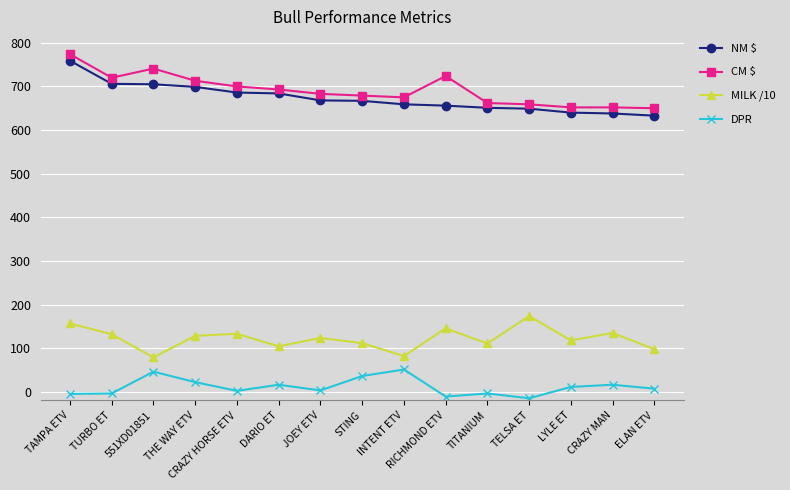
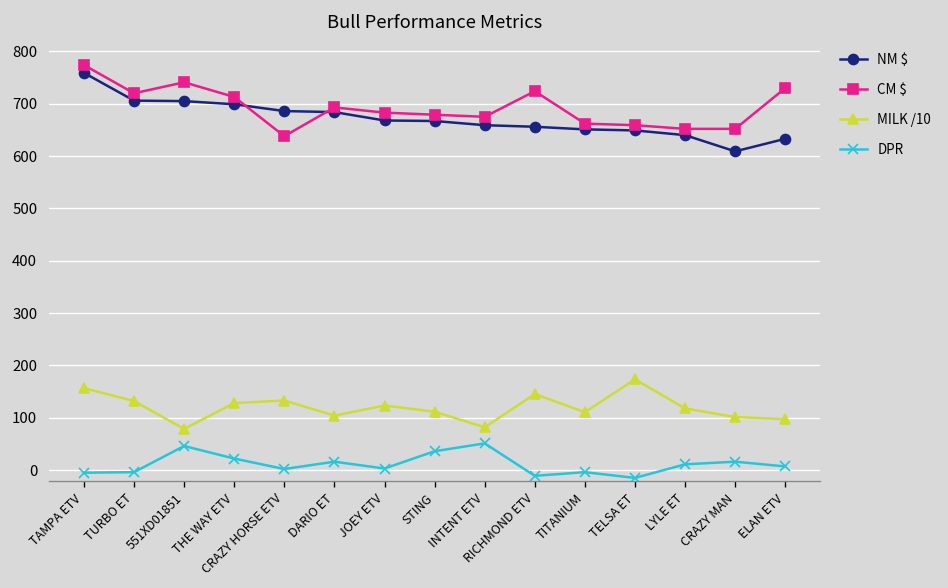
CM $, CRAZY HORSE ETV: 700 -> 640
NM $, CRAZY MAN: 640 -> 610
MILK /10, CRAZY MAN: 130 -> 100
CM $, ELAN ETV: 650 -> 730
